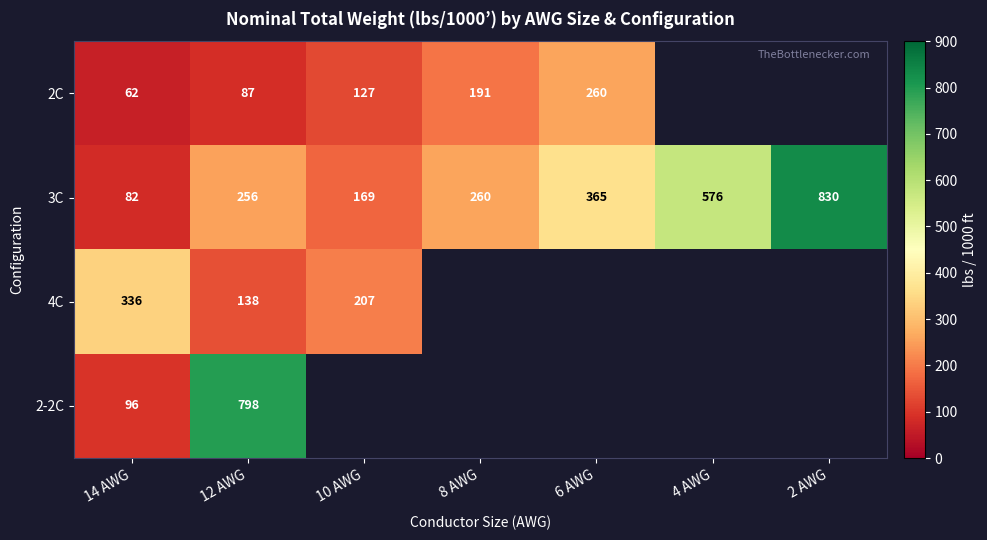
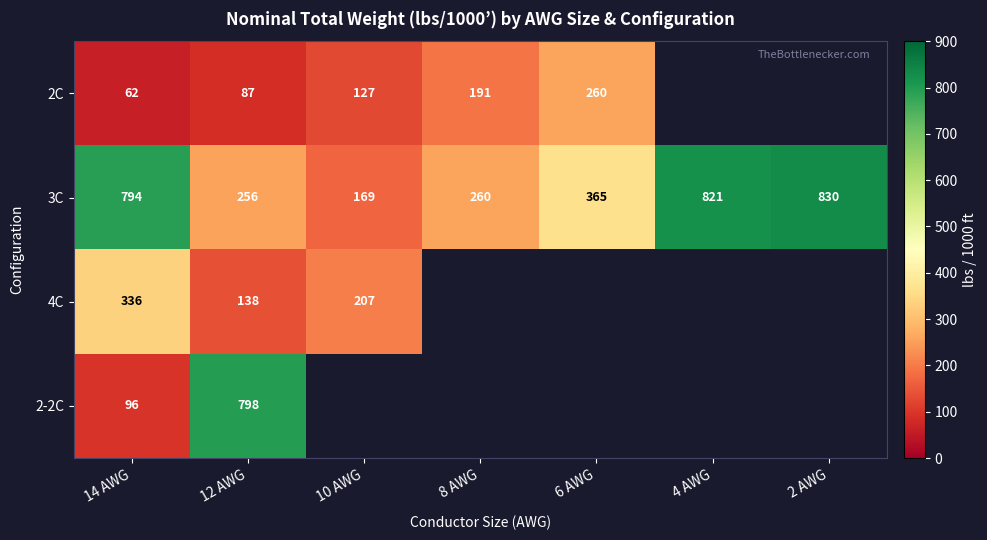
3C, 14 AWG: 82 -> 794
3C, 4 AWG: 576 -> 821
